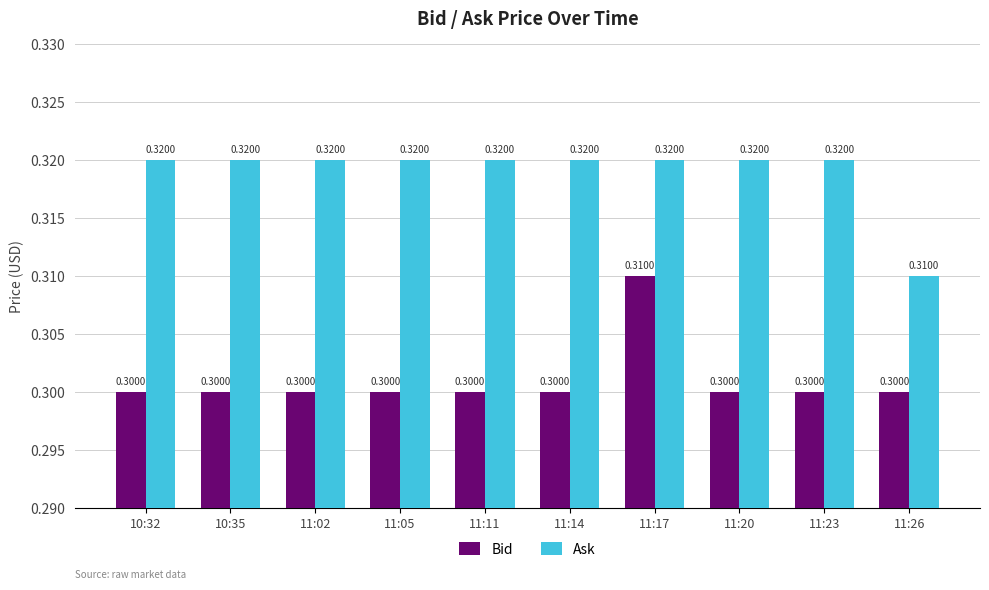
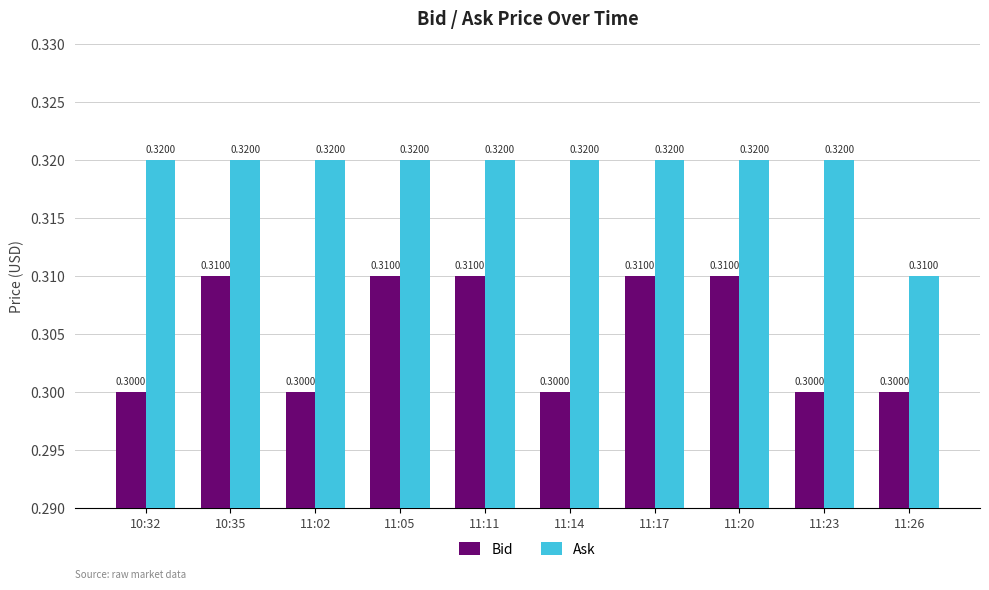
Bid, 10:35: 0.3000 -> 0.3100
Bid, 11:05: 0.3000 -> 0.3100
Bid, 11:11: 0.3000 -> 0.3100
Bid, 11:20: 0.3000 -> 0.3100
